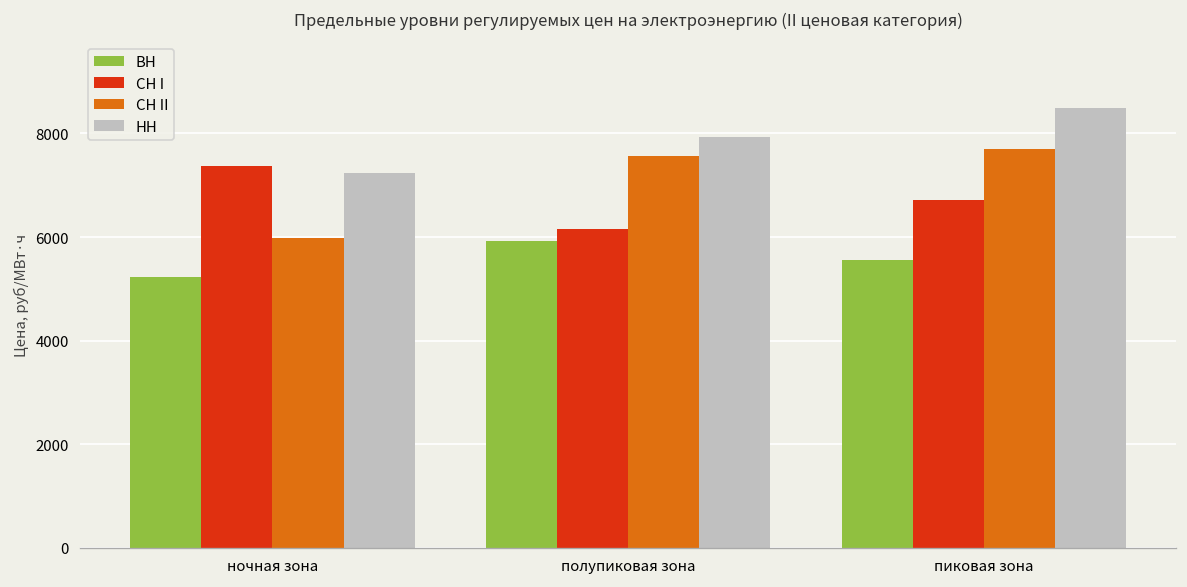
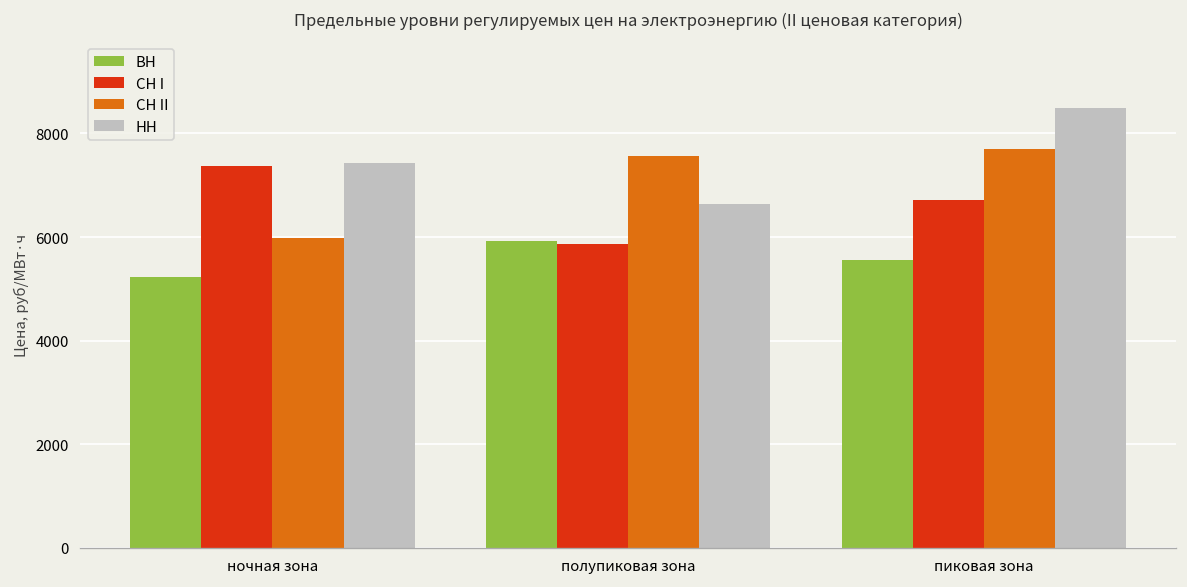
НН, ночная зона: 7200 -> 7400
СН I, полупиковая зона: 6200 -> 5900
НН, полупиковая зона: 7900 -> 6600
